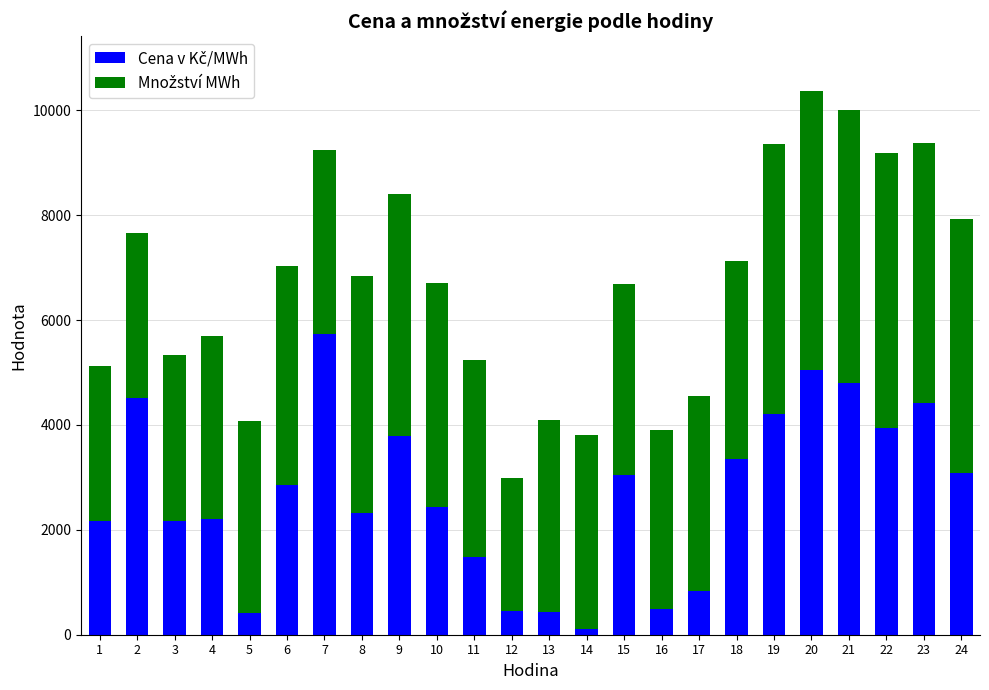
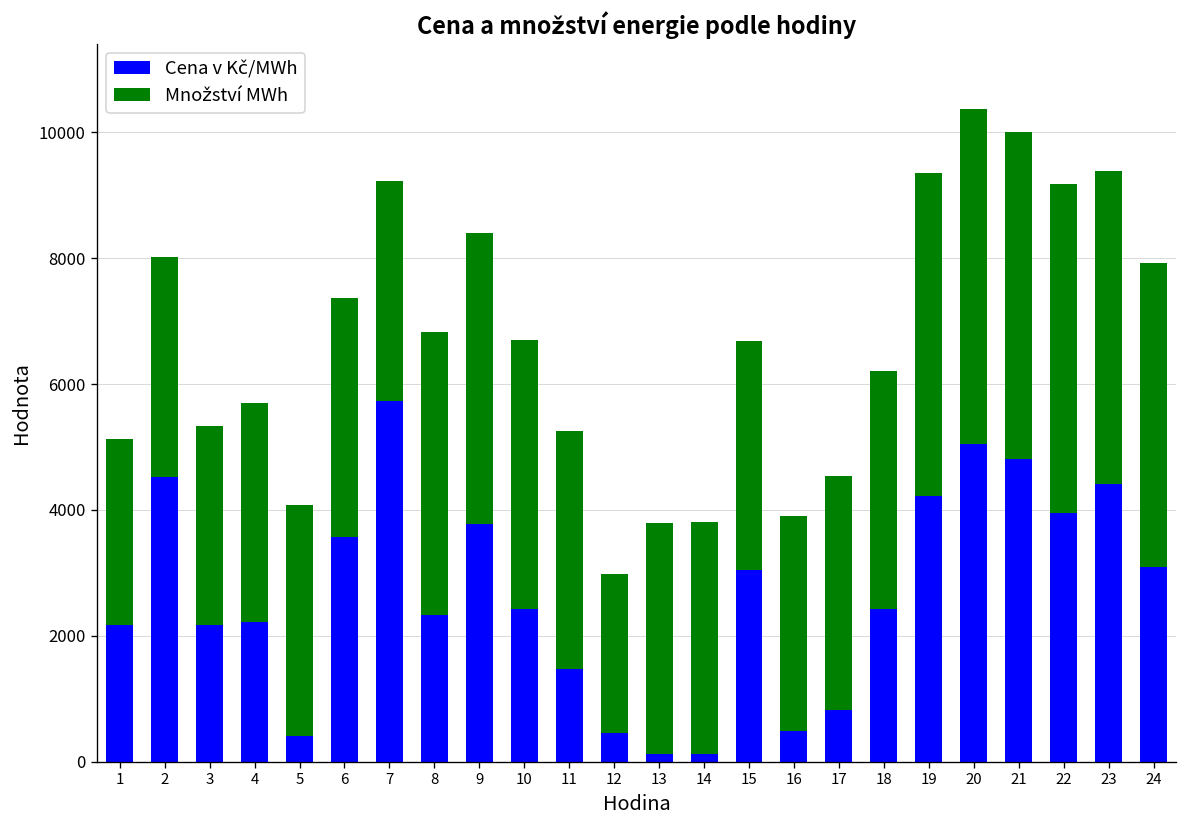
Množství MWh, 2: 3100 -> 3500
Cena v Kč/MWh, 6: 2800 -> 3600
Množství MWh, 6: 4200 -> 3800
Cena v Kč/MWh, 13: 400 -> 100
Cena v Kč/MWh, 18: 3300 -> 2400
